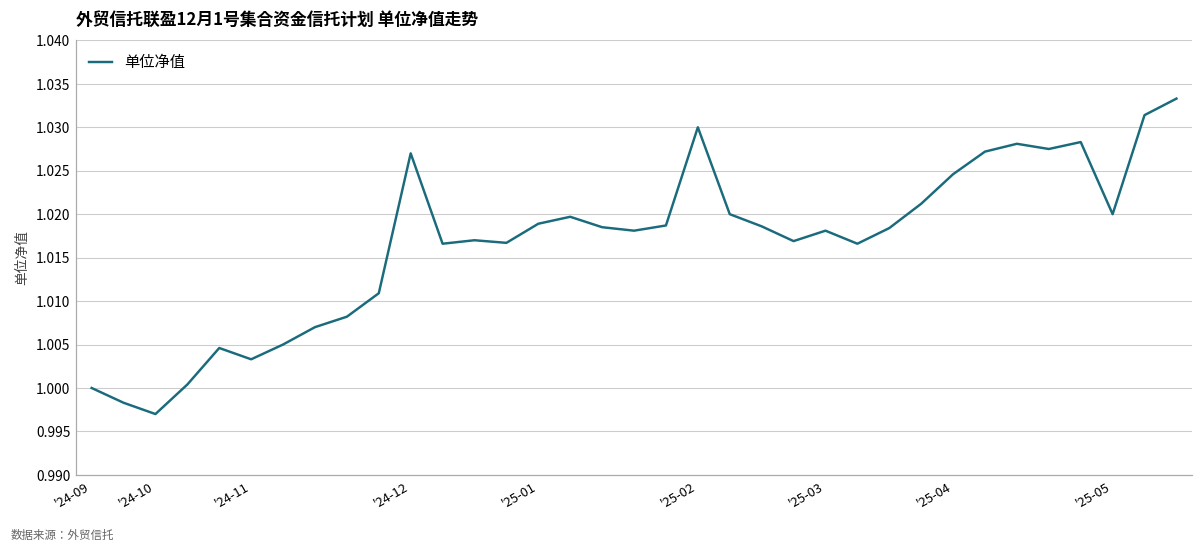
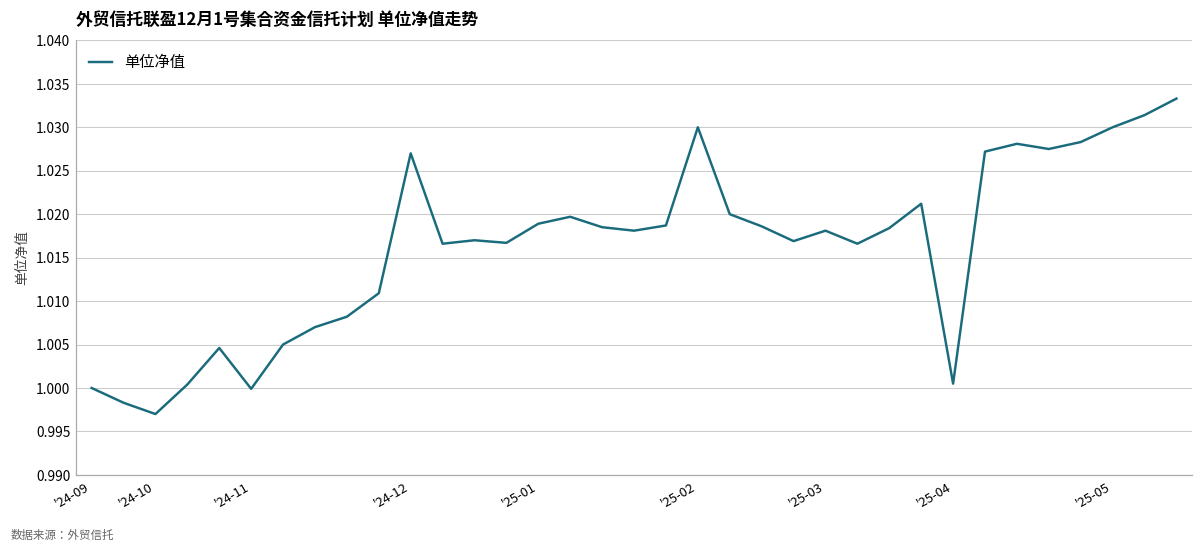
'24-11: 1.003 -> 1.000
'25-04: 1.025 -> 1.001
'25-05: 1.02 -> 1.03
